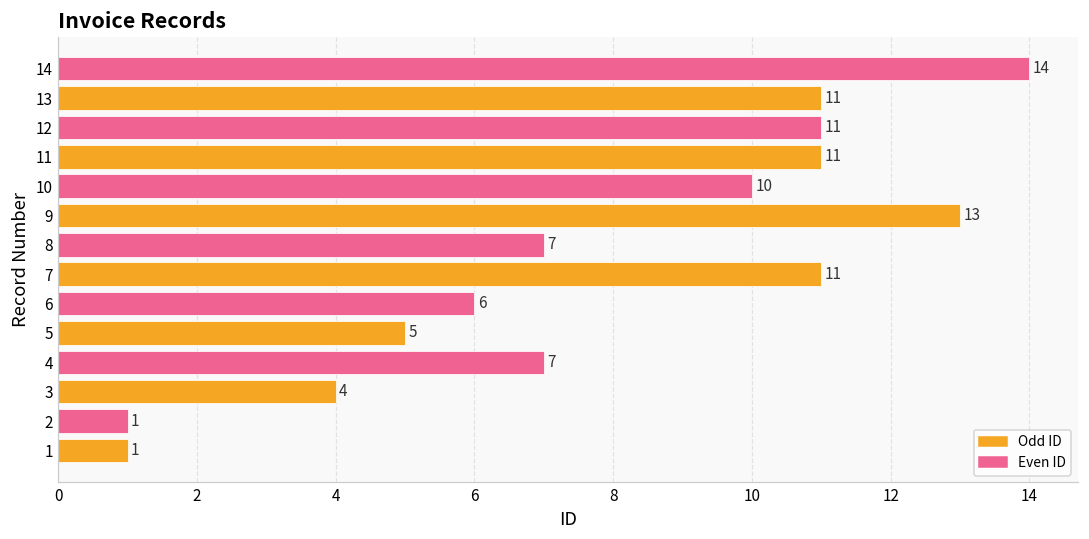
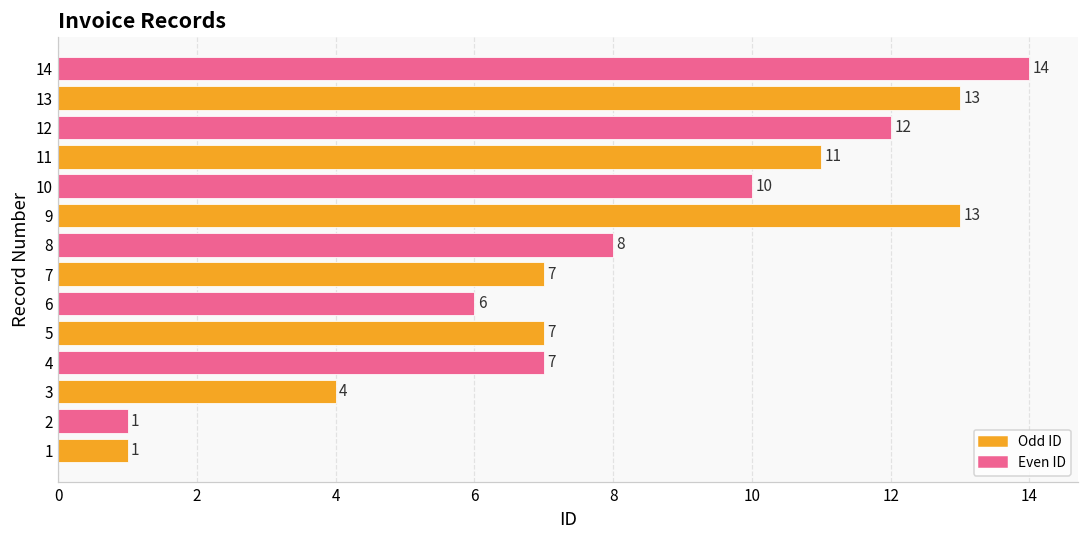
13: 11 -> 13
12: 11 -> 12
8: 7 -> 8
7: 11 -> 7
5: 5 -> 7
